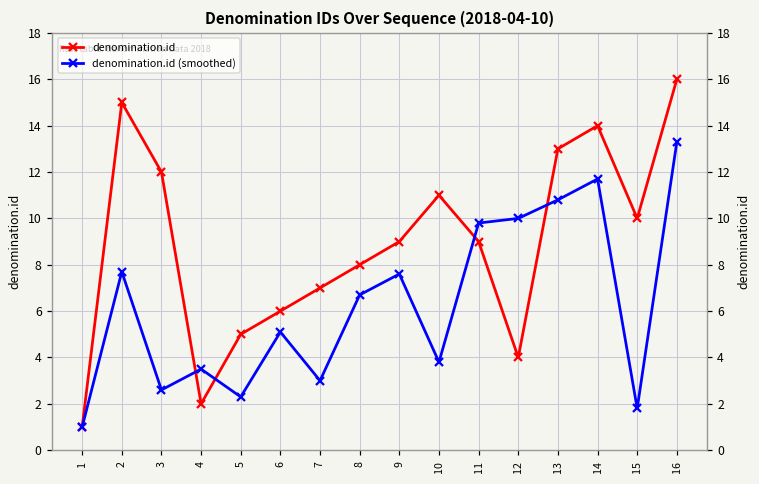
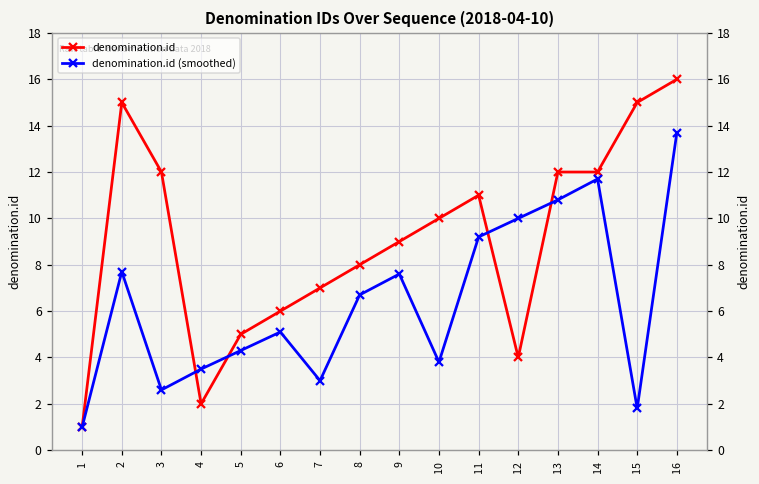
denomination.id (smoothed), 5: 2.3 -> 4.3
denomination.id, 10: 11 -> 10
denomination.id, 11: 9 -> 11
denomination.id (smoothed), 11: 9.8 -> 9.2
denomination.id, 13: 13 -> 12
denomination.id, 14: 14 -> 12
denomination.id, 15: 10 -> 15
denomination.id (smoothed), 16: 13.3 -> 13.7
